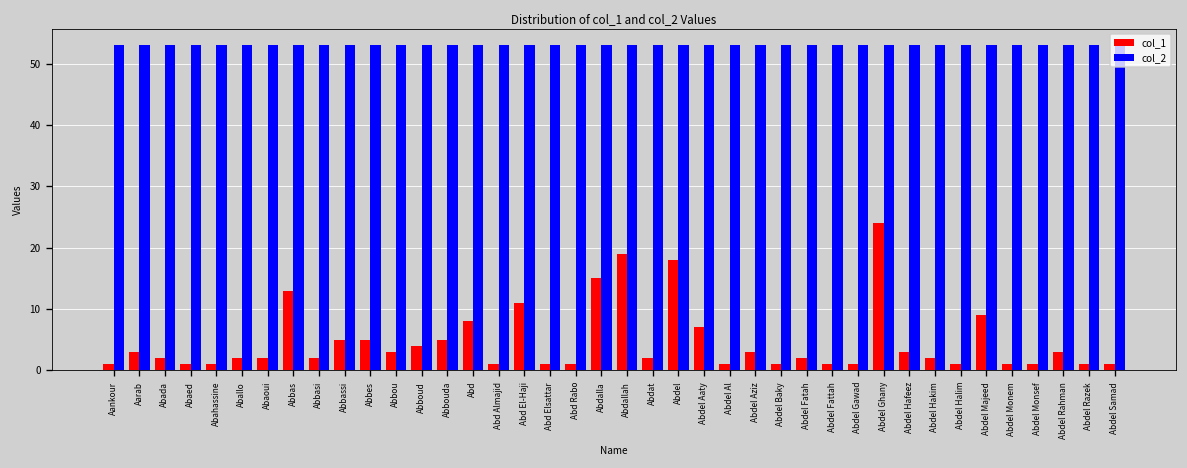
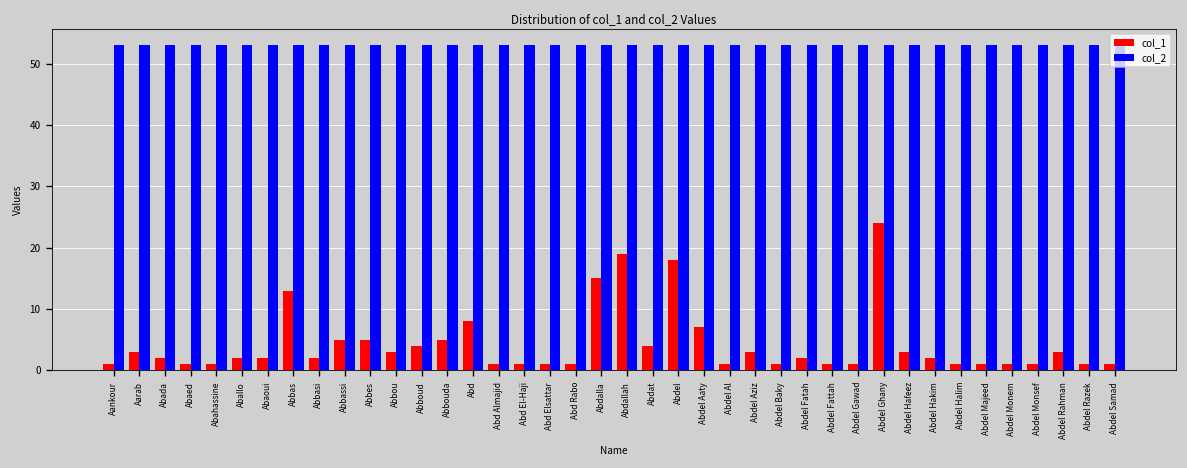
col_1, Abd El-Haji: 11 -> 1
col_1, Abdat: 2 -> 4
col_1, Abdel Majeed: 9 -> 1
